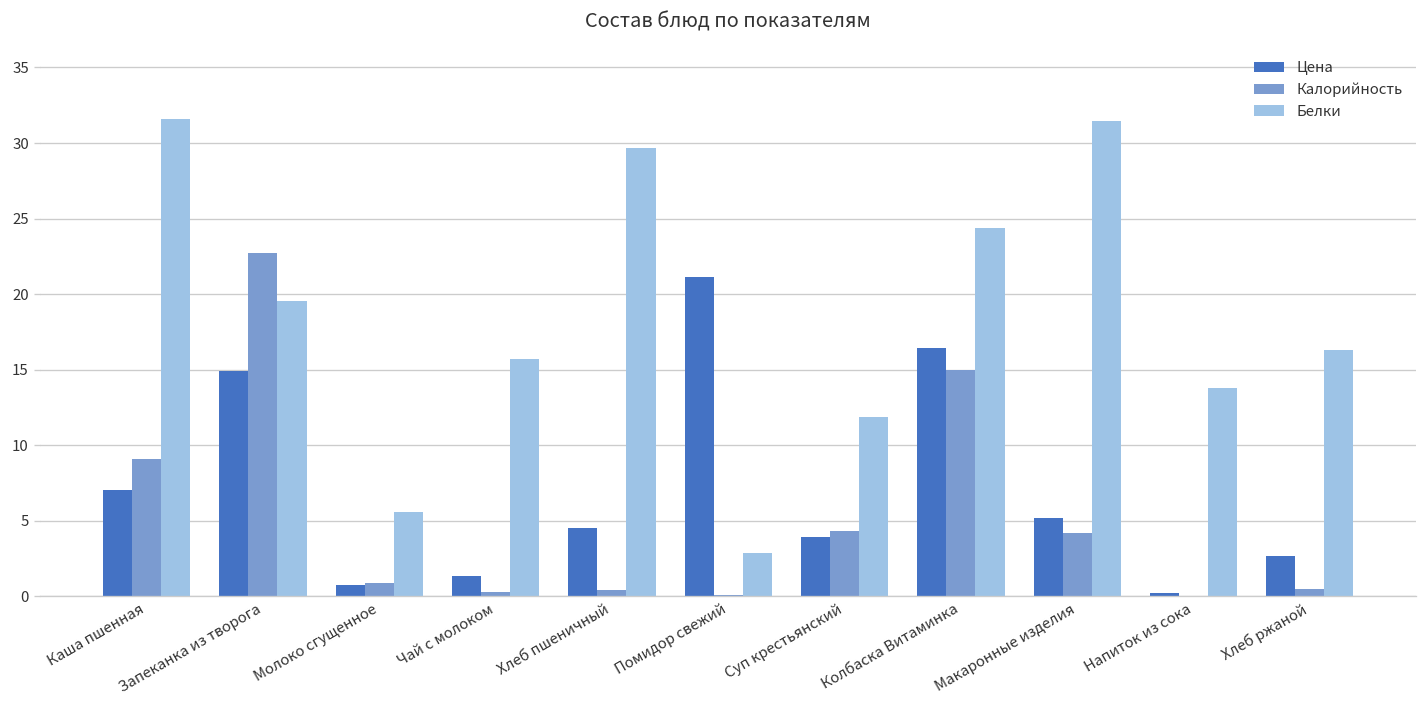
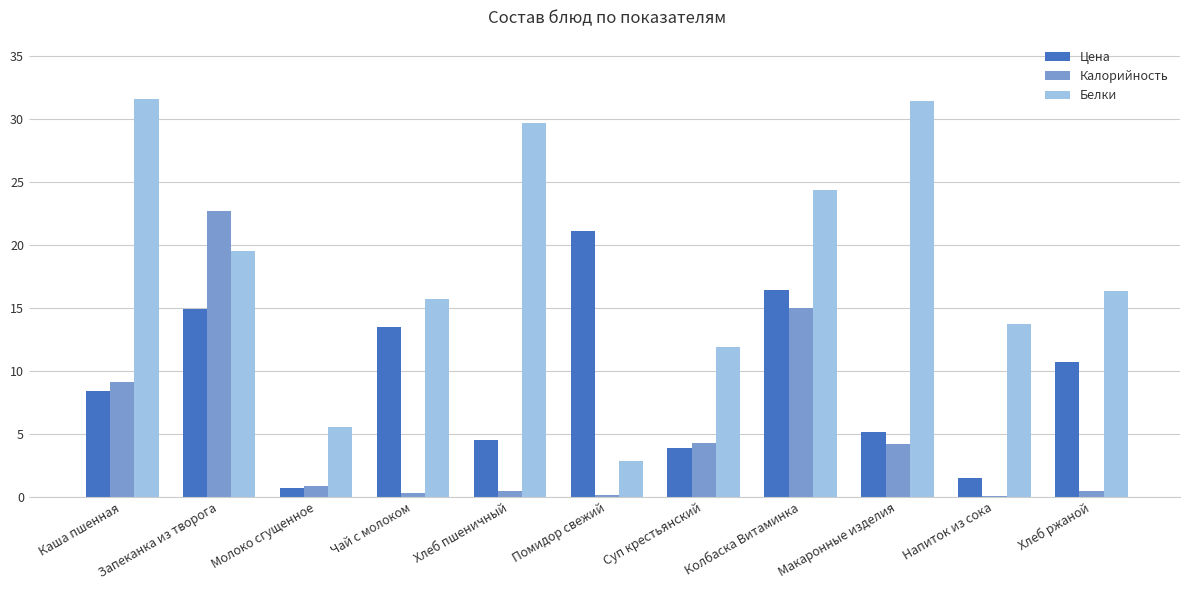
Цена, Каша пшенная: 7.0 -> 8.4
Цена, Чай с молоком: 1.4 -> 13.5
Цена, Напиток из сока: 0.2 -> 1.5
Цена, Хлеб ржаной: 2.7 -> 10.7
